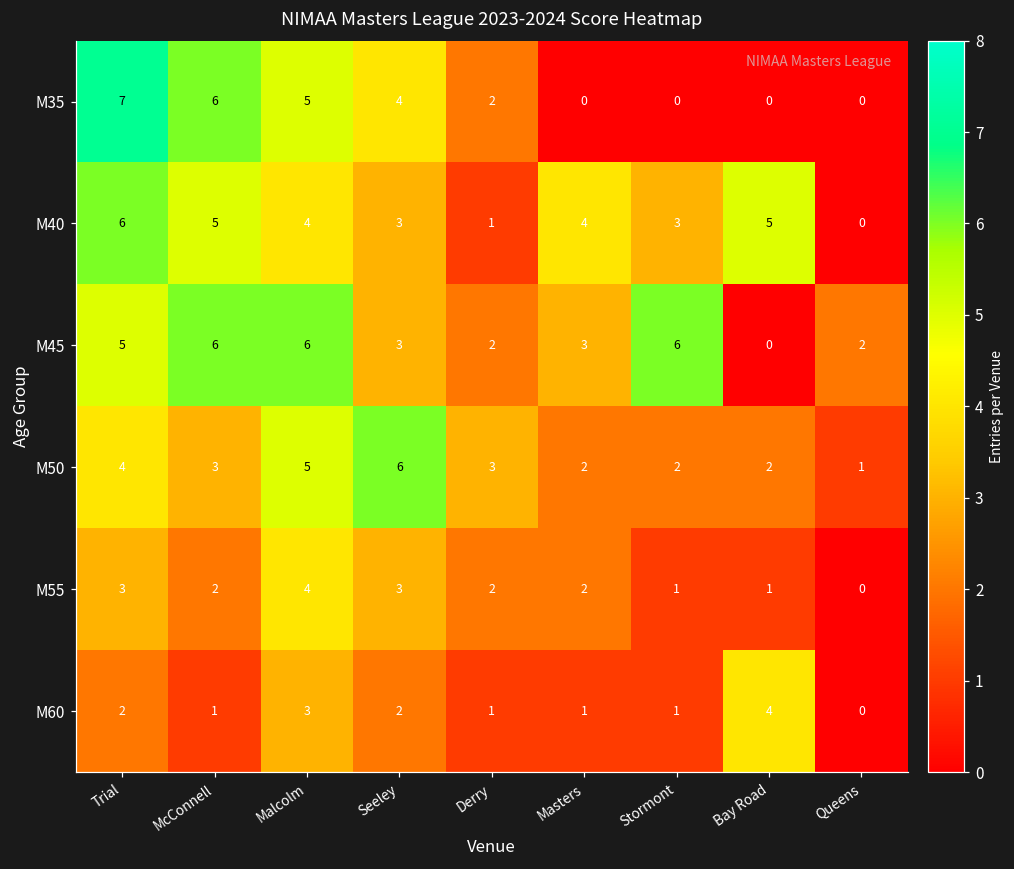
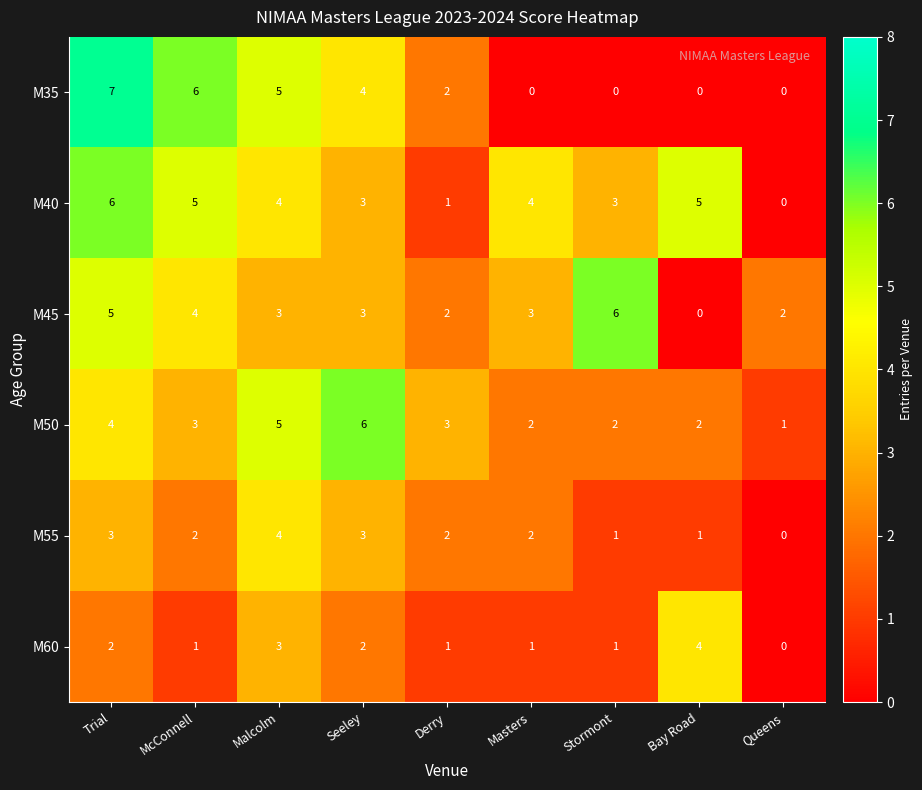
M45, McConnell: 6 -> 4
M45, Malcolm: 6 -> 3
